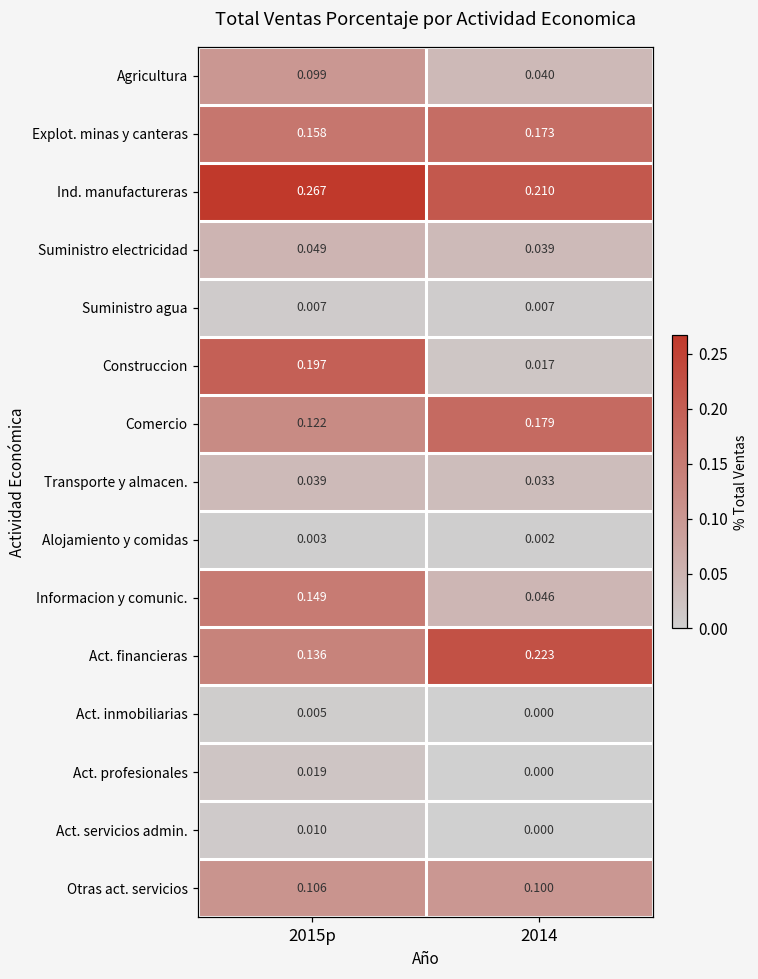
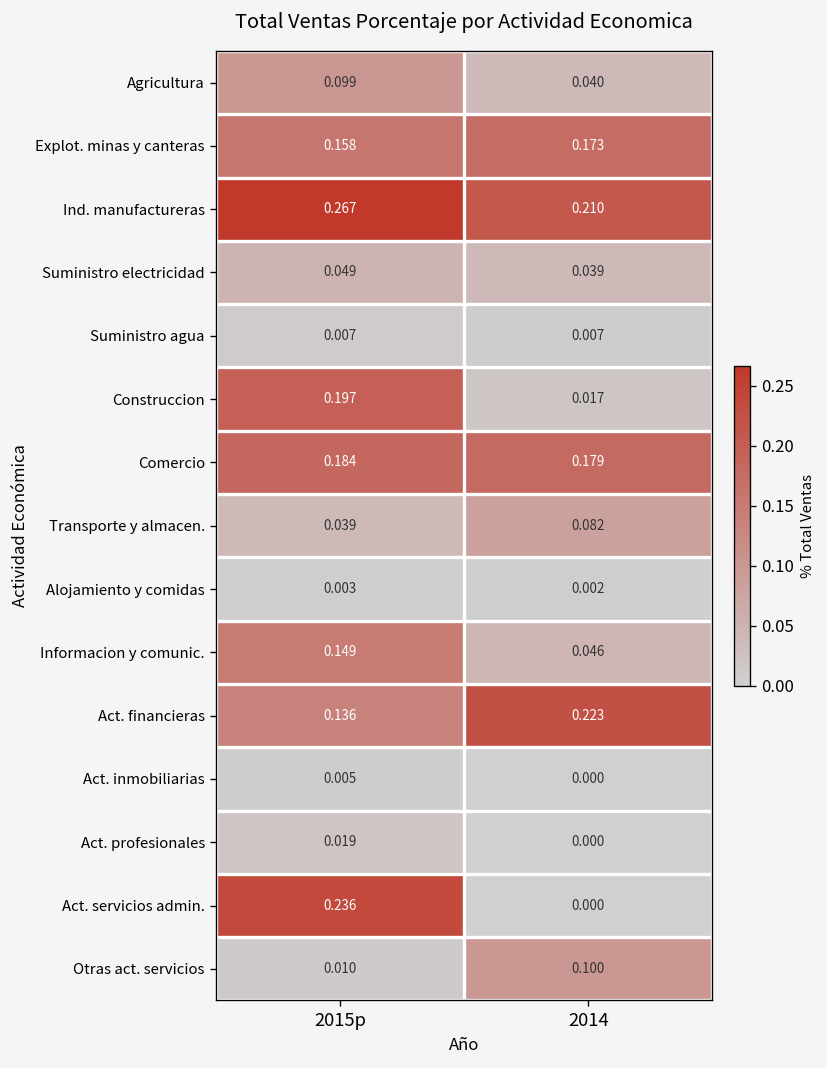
Comercio, 2015p: 0.122 -> 0.184
Transporte y almacen., 2014: 0.033 -> 0.082
Act. servicios admin., 2015p: 0.010 -> 0.236
Otras act. servicios, 2015p: 0.106 -> 0.010
